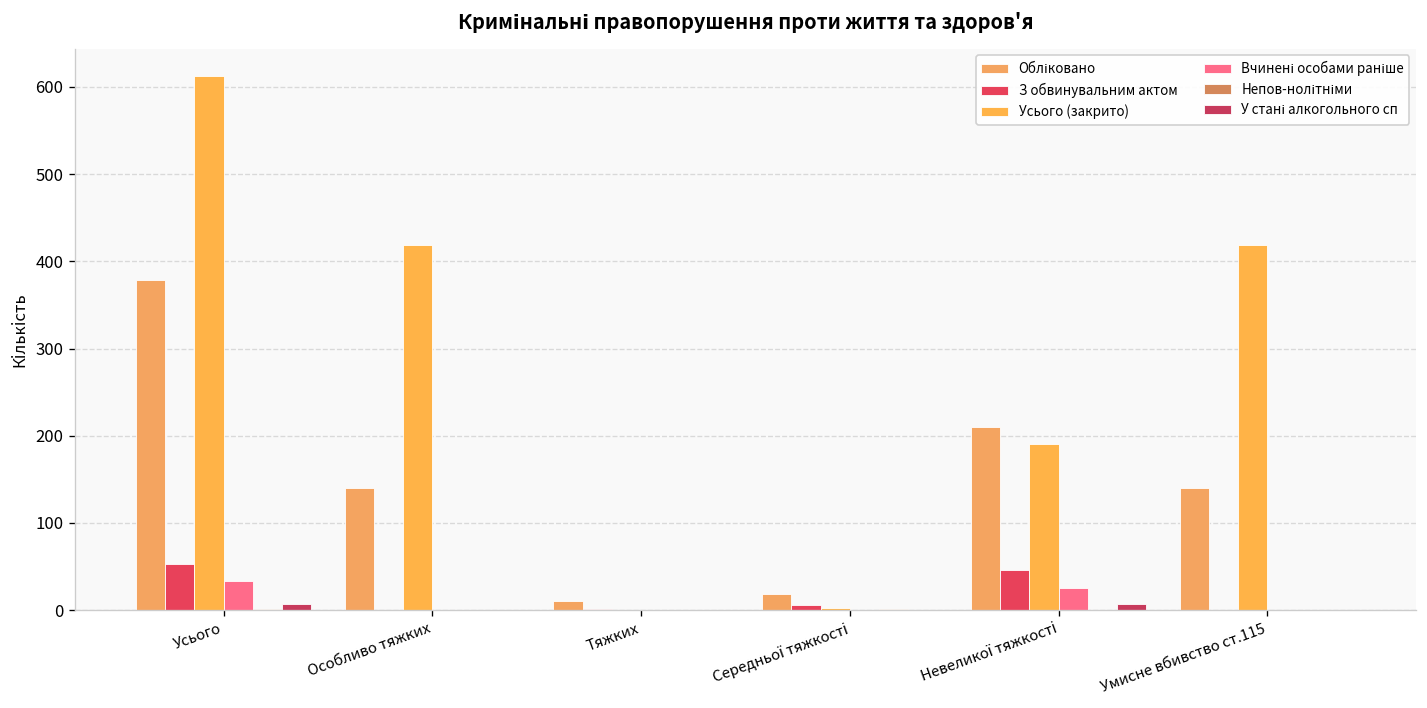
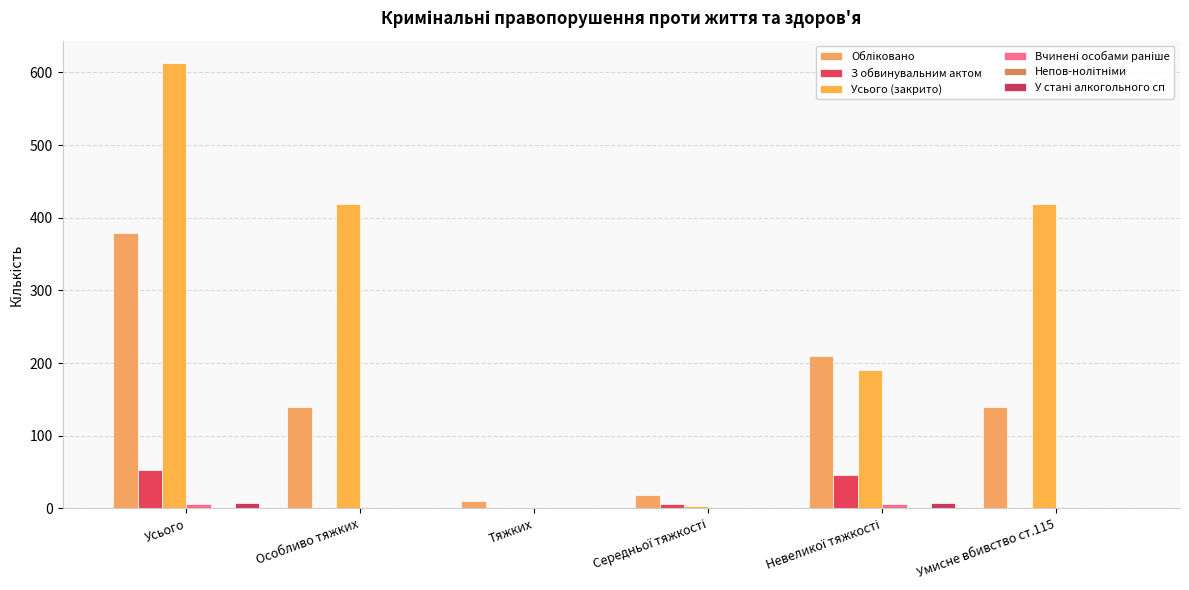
Вчинені особами раніше, Усього: 30 -> 10
Вчинені особами раніше, Невеликої тяжкості: 30 -> 10
